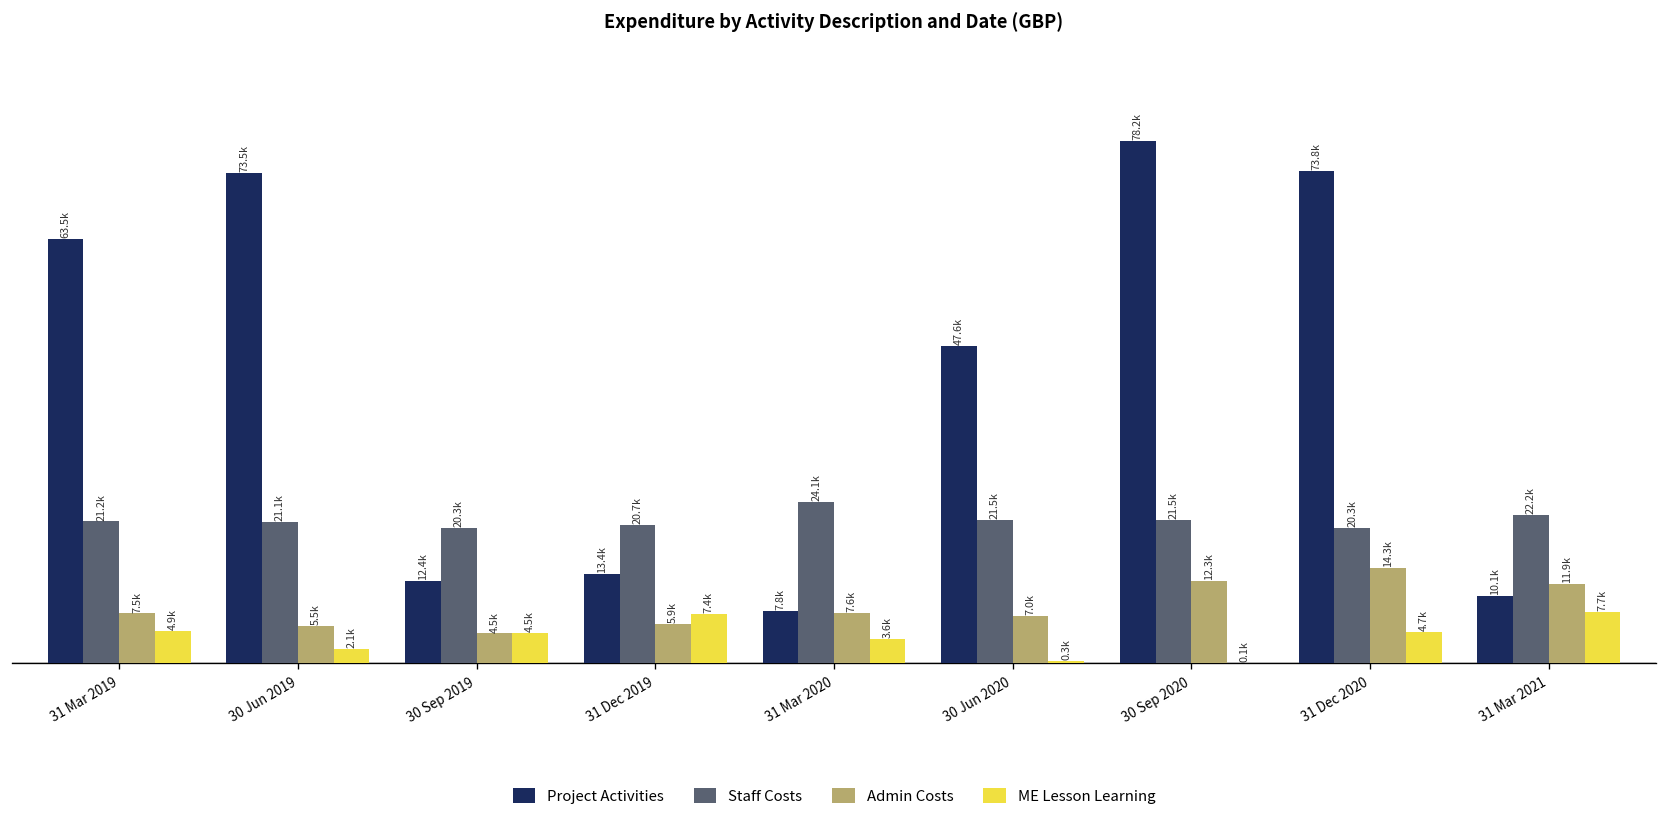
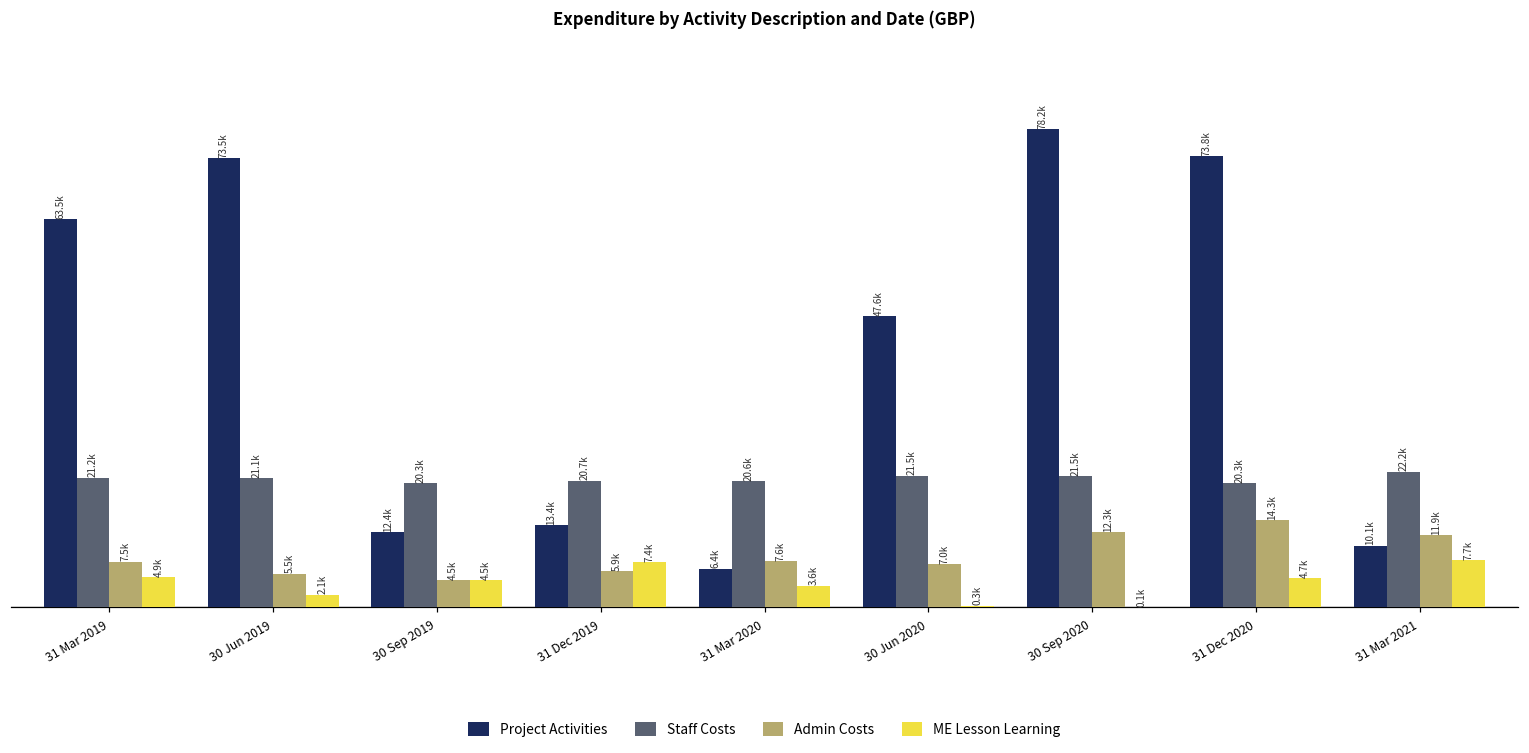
Project Activities, 31 Mar 2020: 7.8k -> 6.4k
Staff Costs, 31 Mar 2020: 24.1k -> 20.6k
